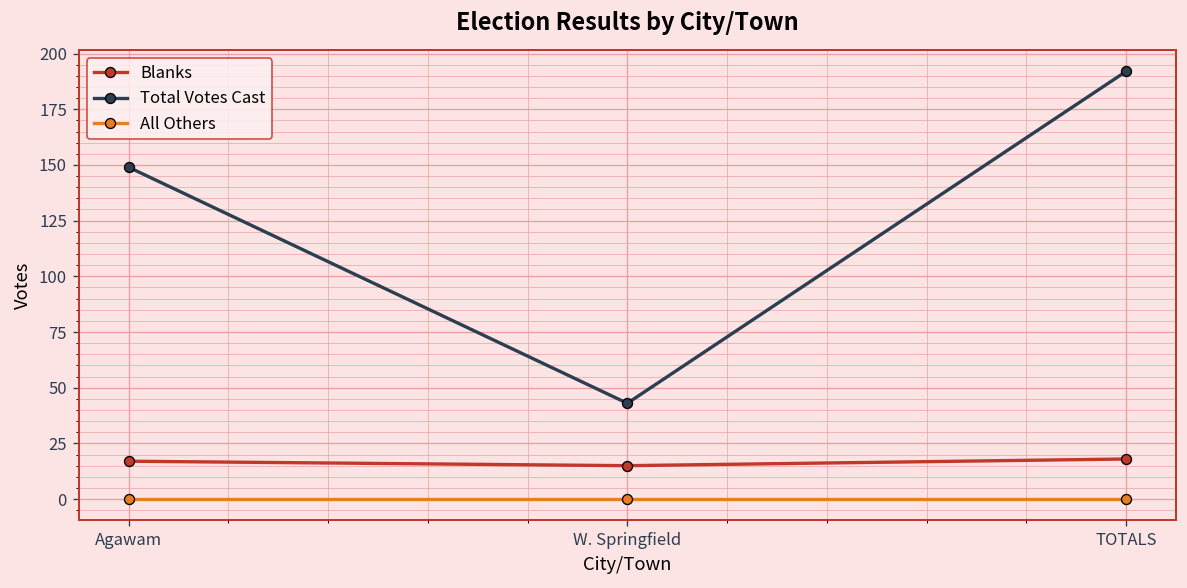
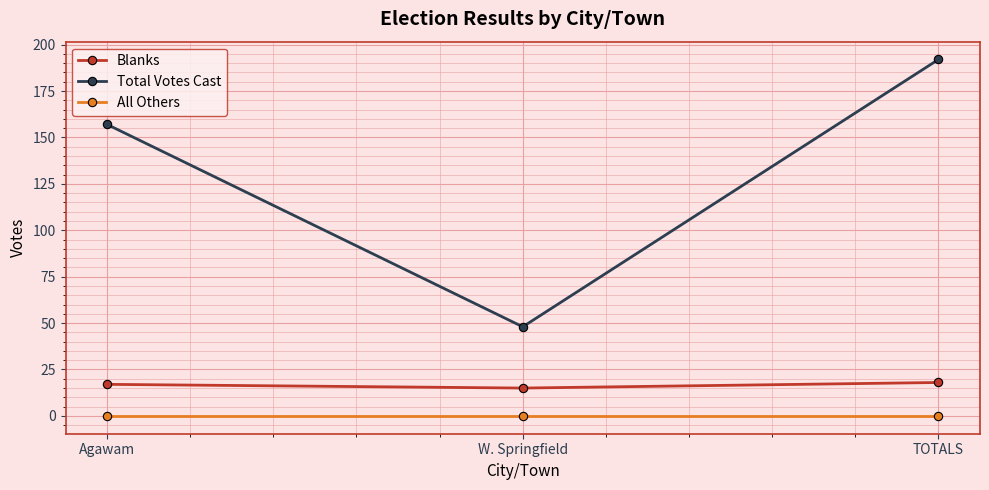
Total Votes Cast, Agawam: 149 -> 157
Total Votes Cast, W. Springfield: 43 -> 48
